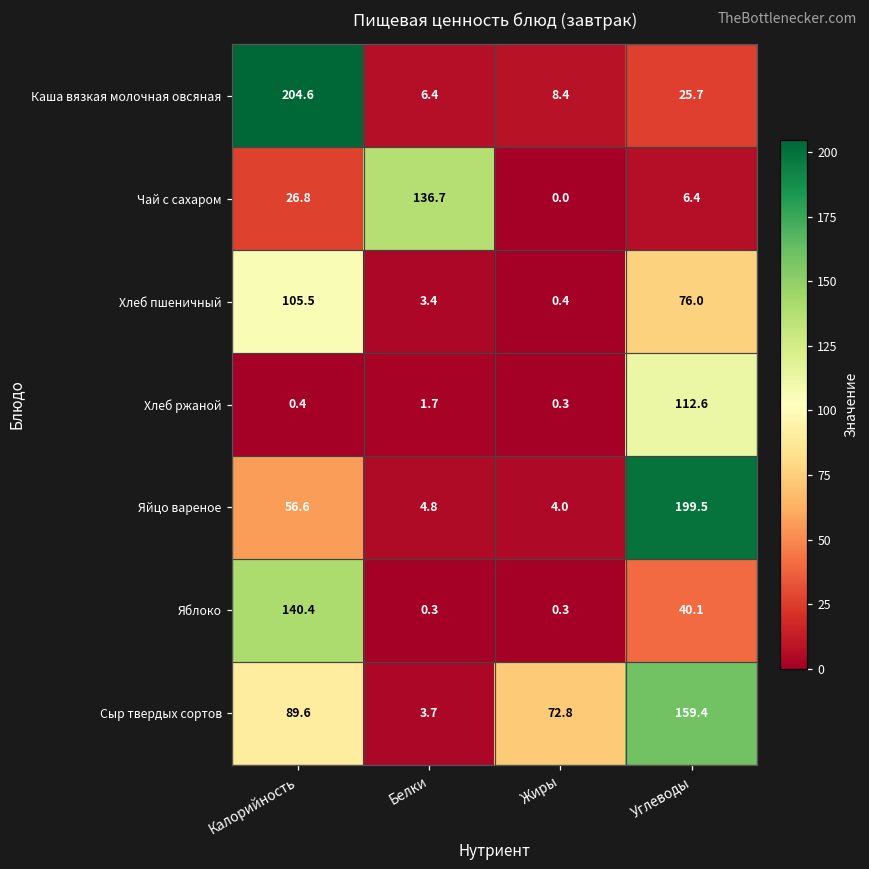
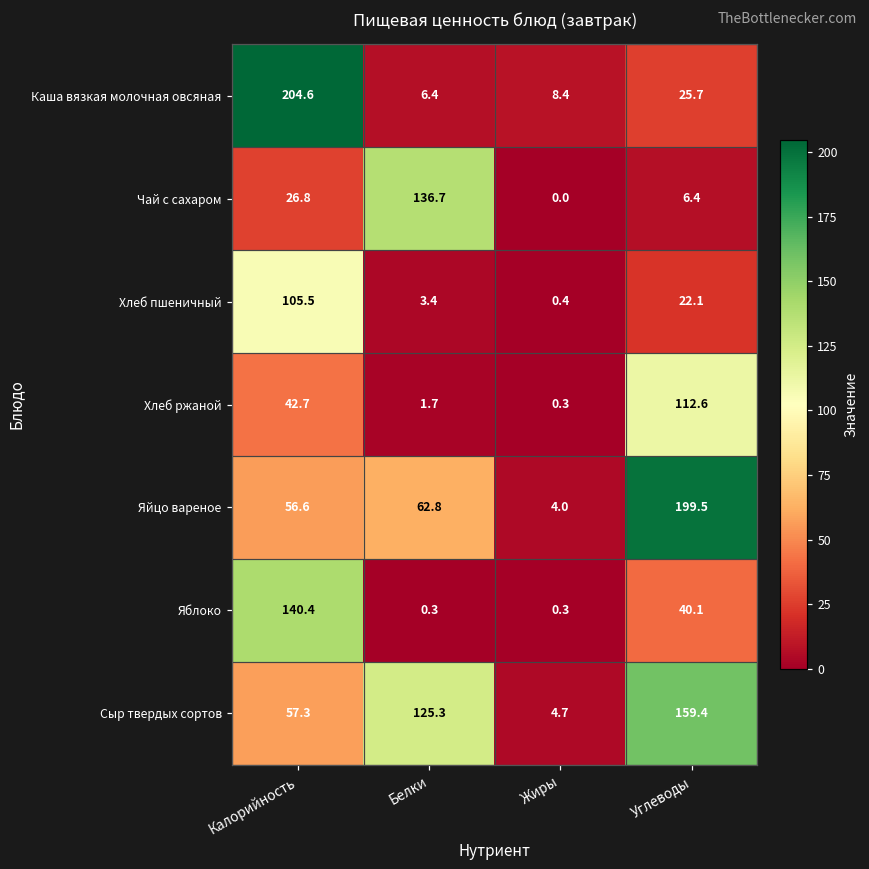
Хлеб пшеничный, Углеводы: 76.0 -> 22.1
Хлеб ржаной, Калорийность: 0.4 -> 42.7
Яйцо вареное, Белки: 4.8 -> 62.8
Сыр твердых сортов, Калорийность: 89.6 -> 57.3
Сыр твердых сортов, Белки: 3.7 -> 125.3
Сыр твердых сортов, Жиры: 72.8 -> 4.7
